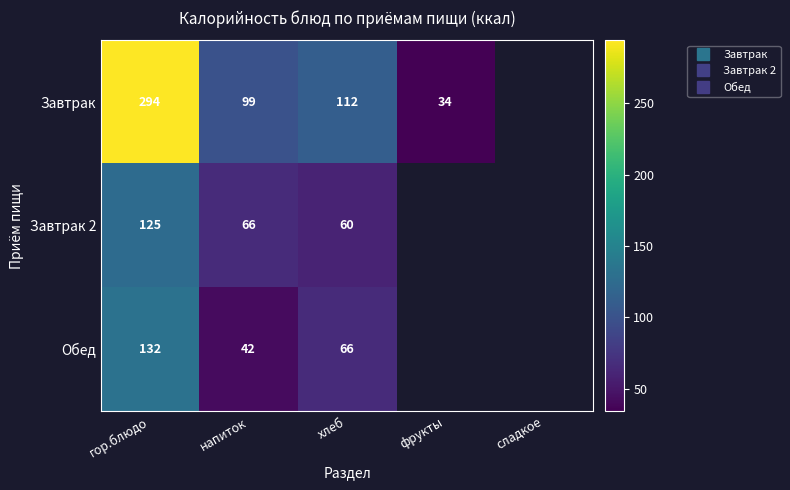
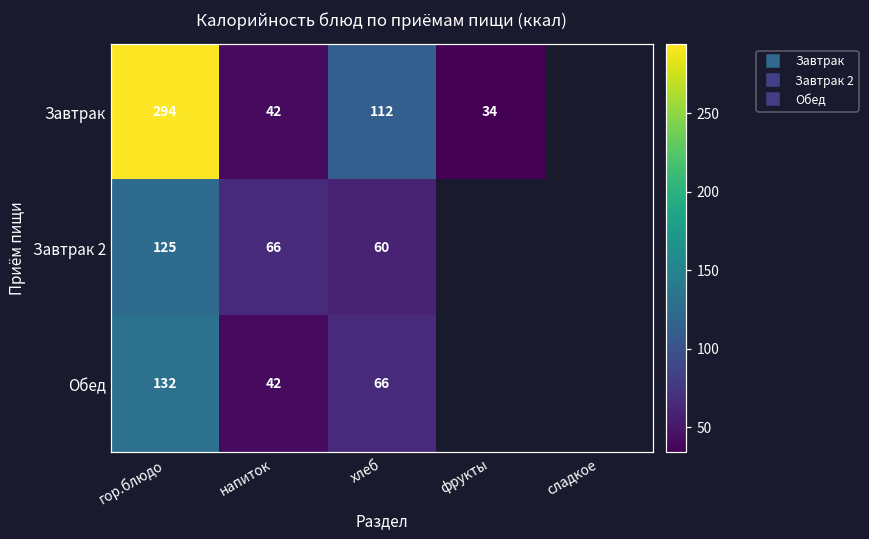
Завтрак, напиток: 99 -> 42
